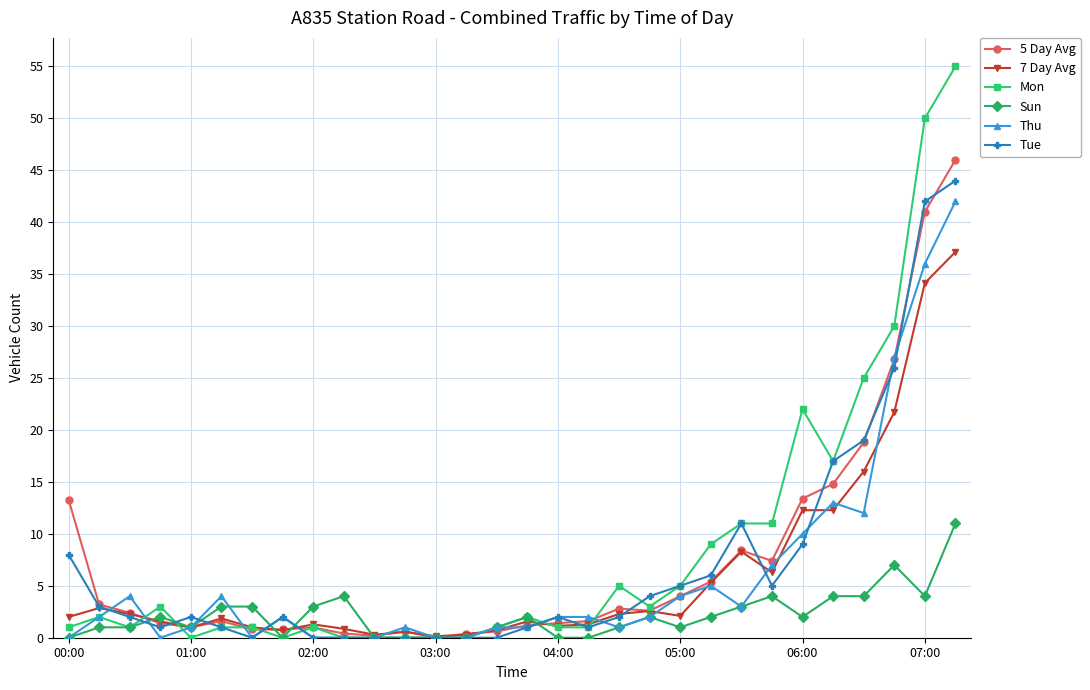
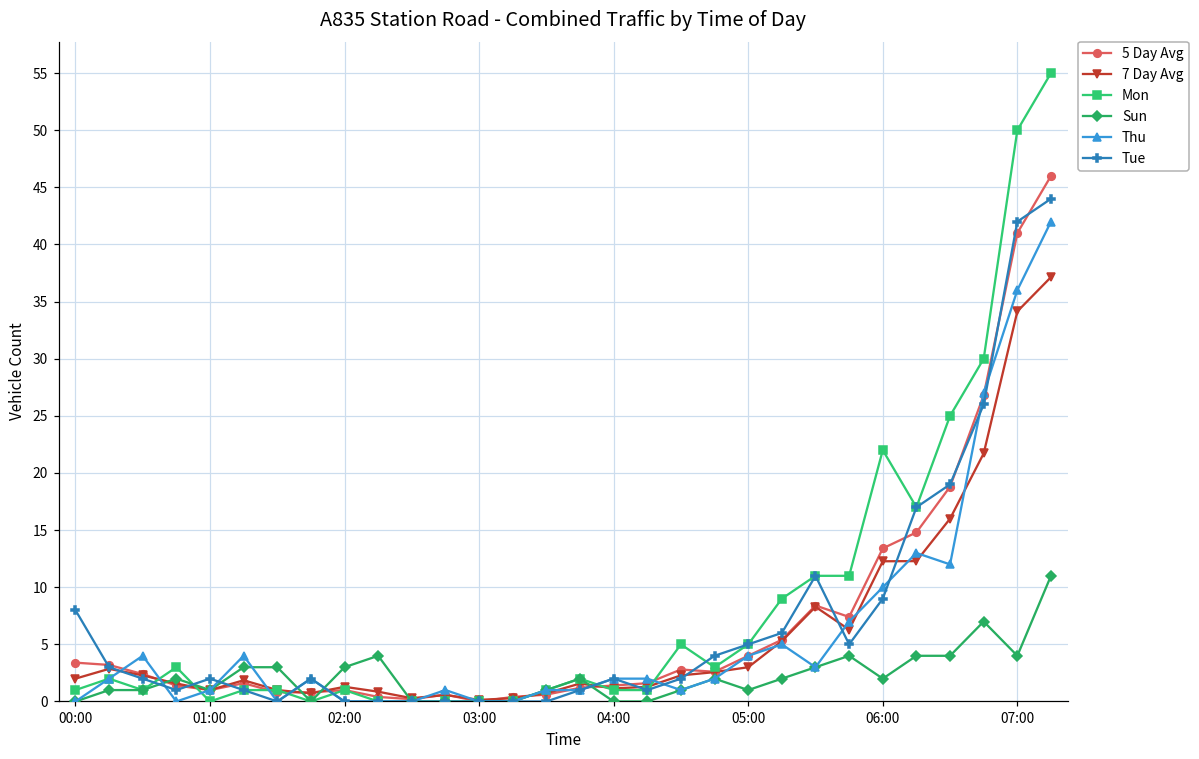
5 Day Avg, 00:00: 13.3 -> 3.4
7 Day Avg, 05:00: 2.1 -> 3.0
